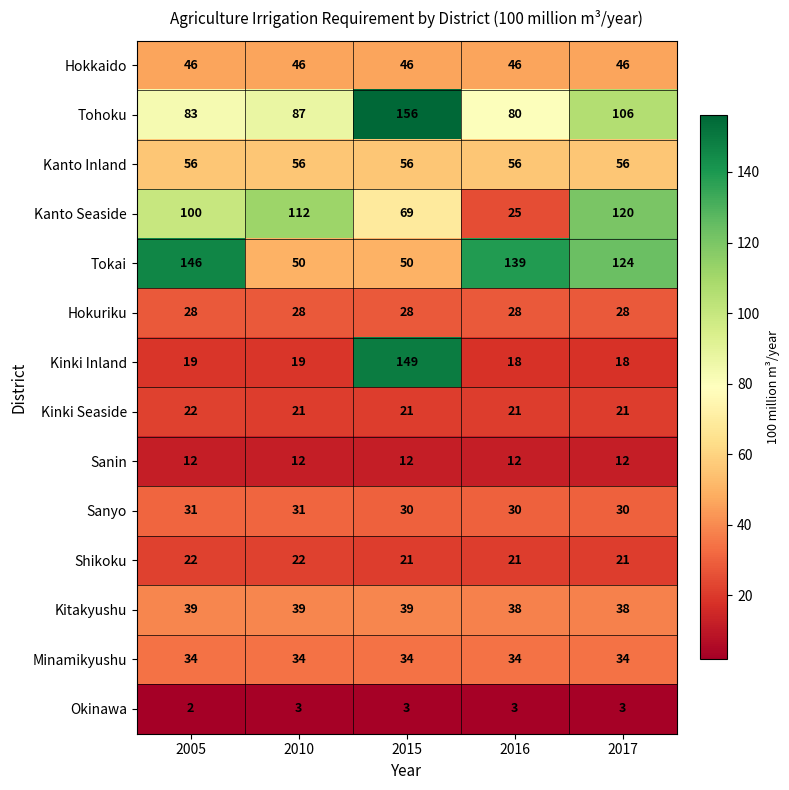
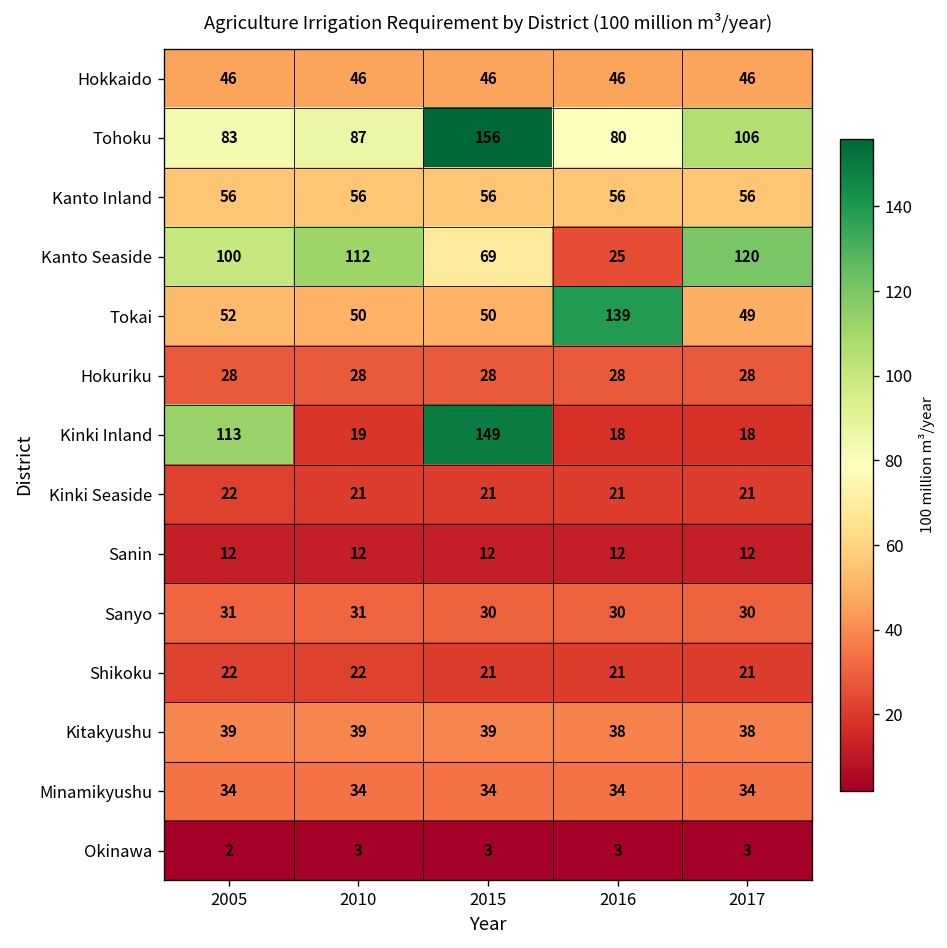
Tokai, 2005: 146 -> 52
Tokai, 2017: 124 -> 49
Kinki Inland, 2005: 19 -> 113
